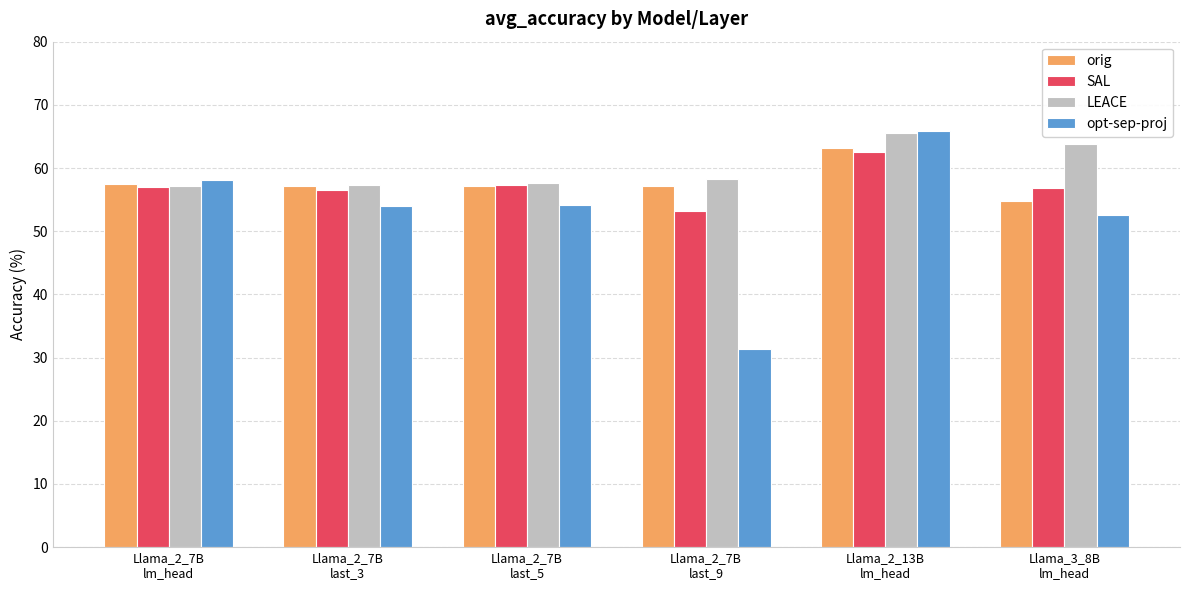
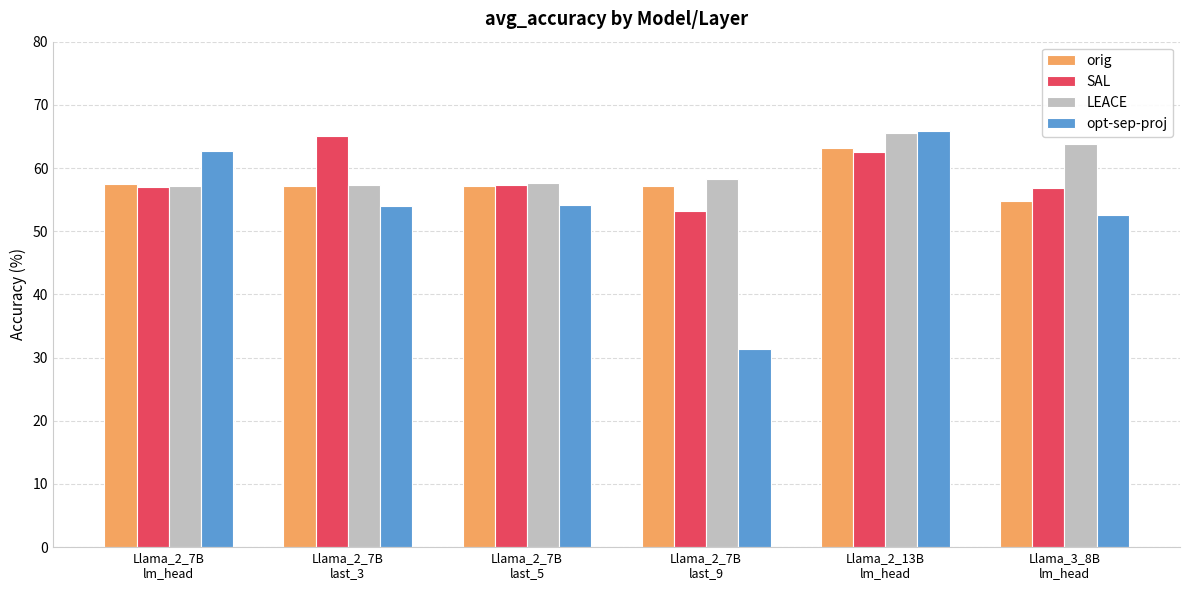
opt-sep-proj, Llama_2_7B lm_head: 58 -> 63
SAL, Llama_2_7B last_3: 57 -> 65
